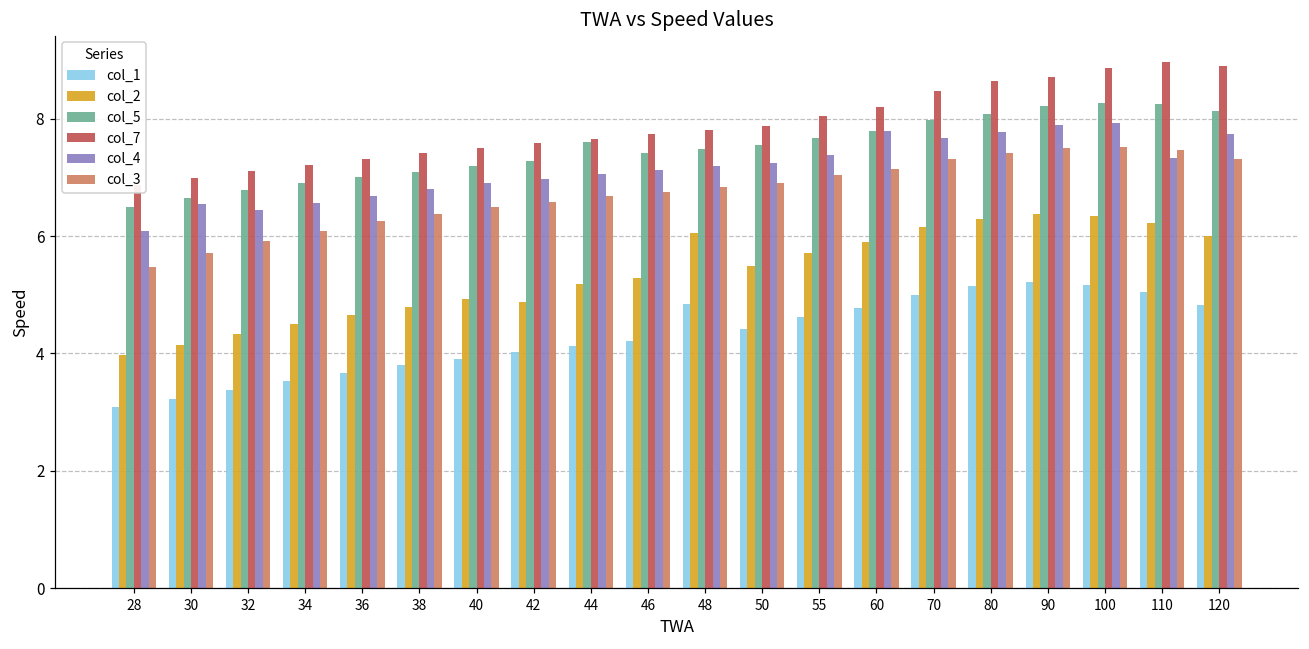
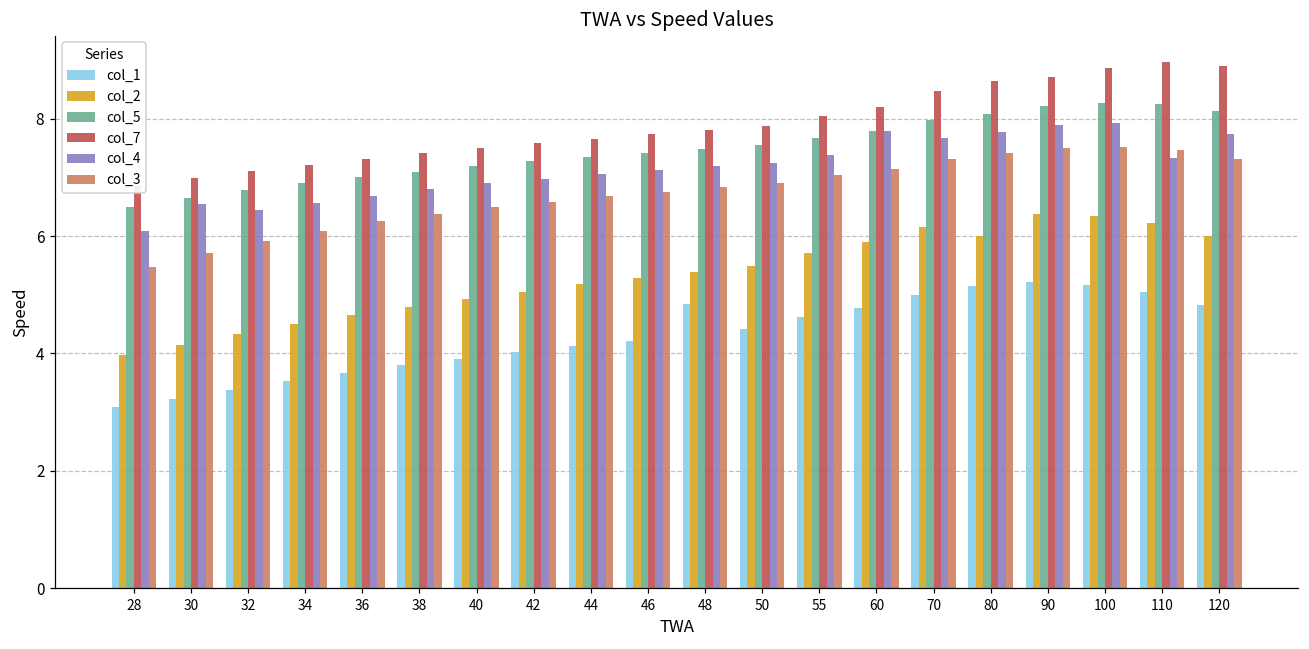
col_2, 42: 4.9 -> 5.1
col_5, 44: 7.6 -> 7.4
col_2, 48: 6.1 -> 5.4
col_2, 80: 6.3 -> 6.0
